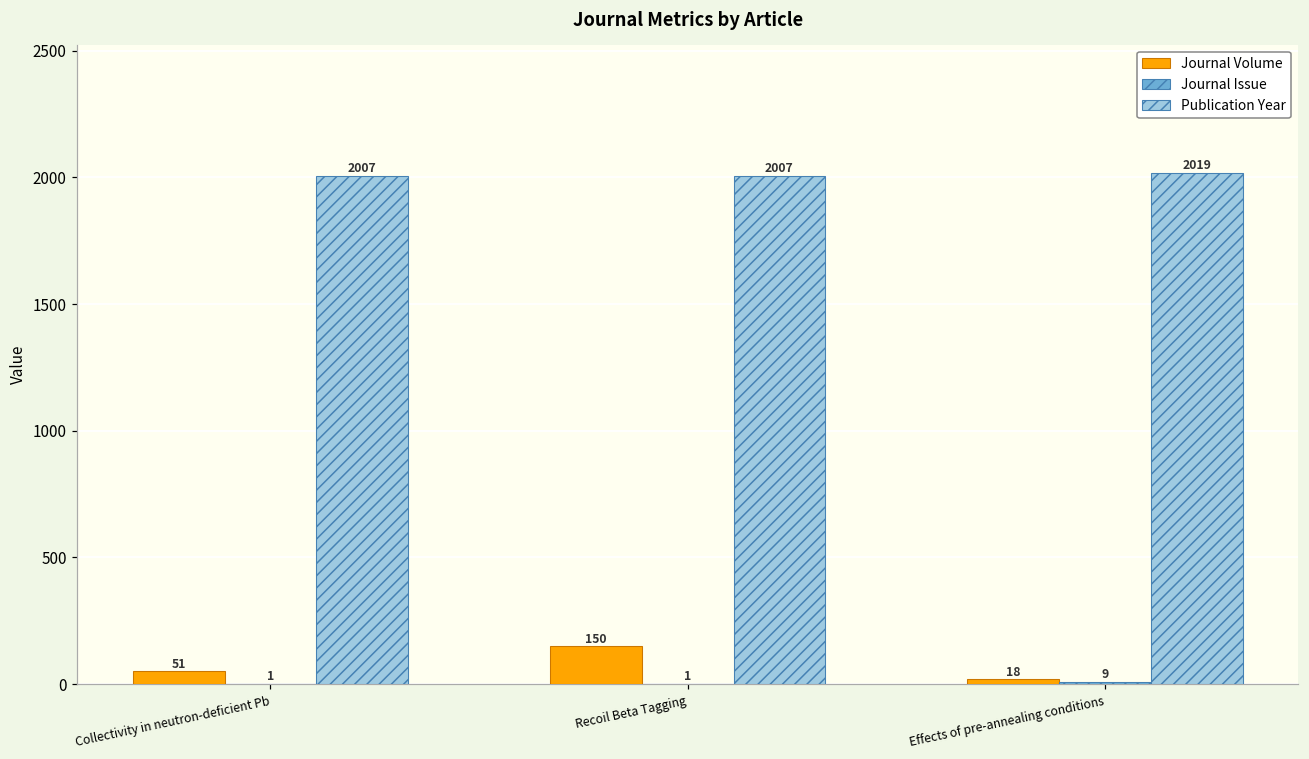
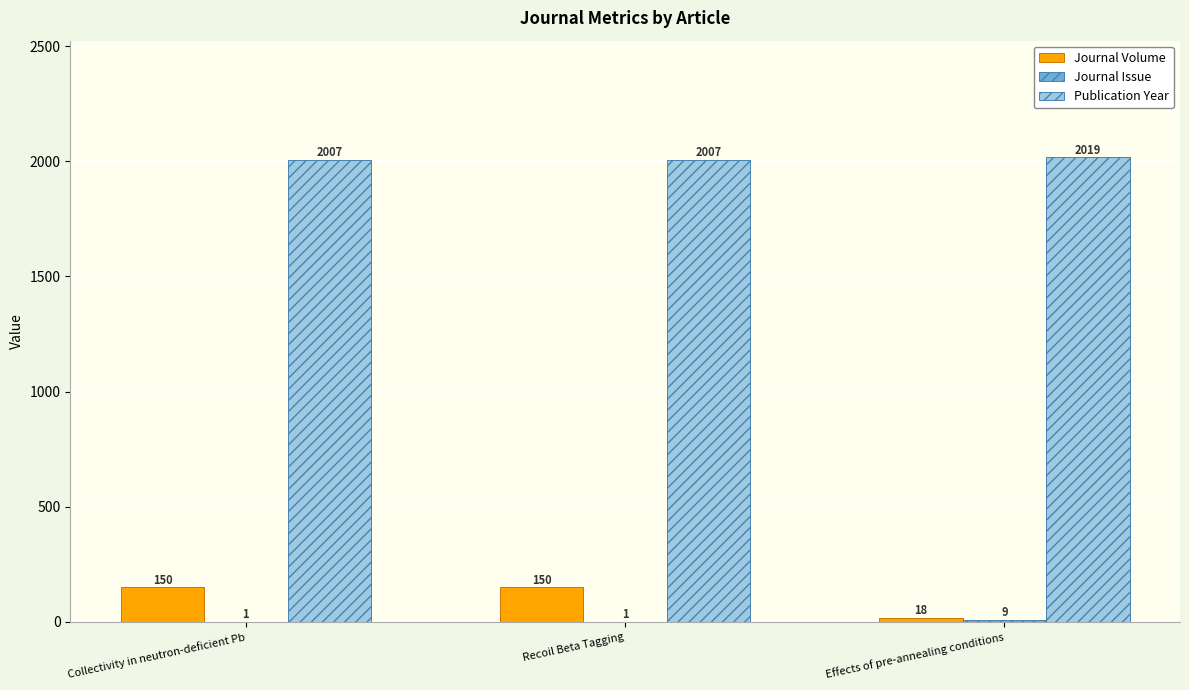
Journal Volume, Collectivity in neutron-deficient Pb: 51 -> 150
